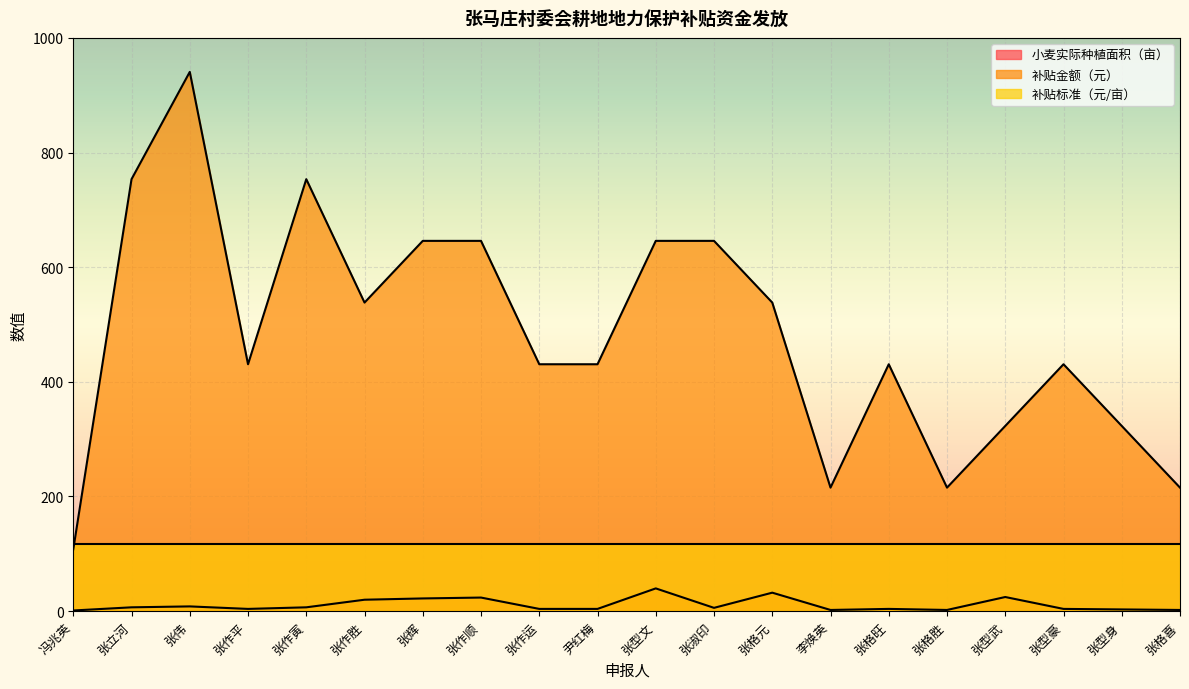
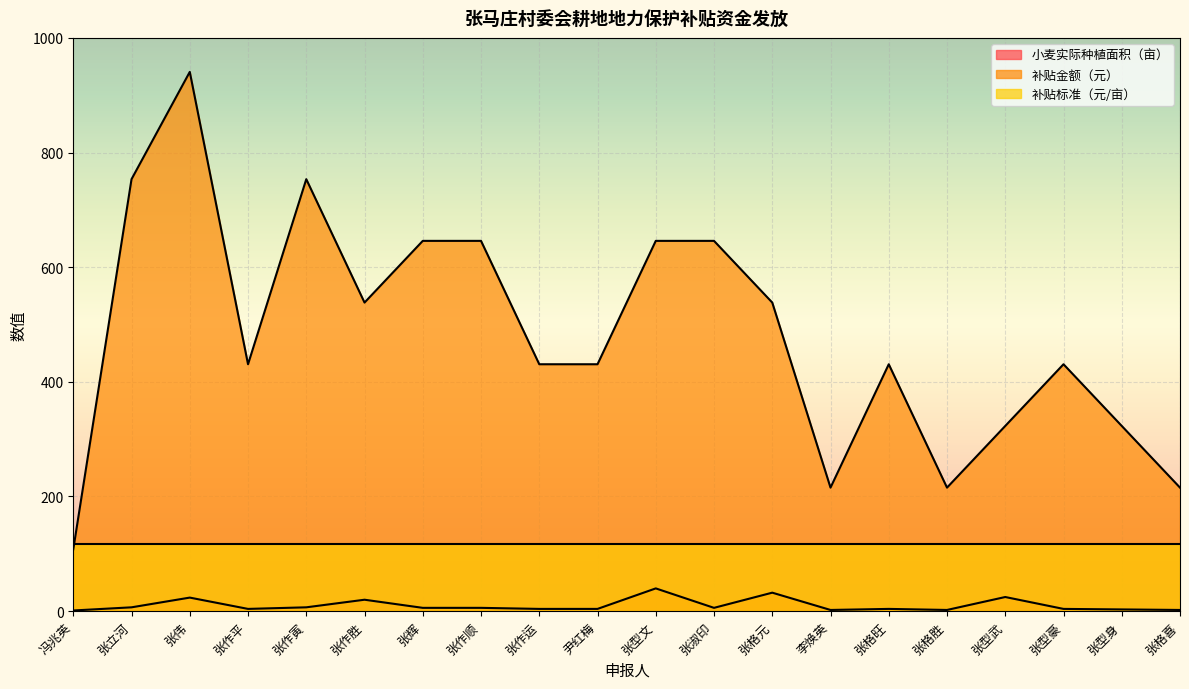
小麦实际种植面积（亩）, 张伟: 10 -> 20
小麦实际种植面积（亩）, 张辉: 20 -> 10
小麦实际种植面积（亩）, 张作顺: 20 -> 10
